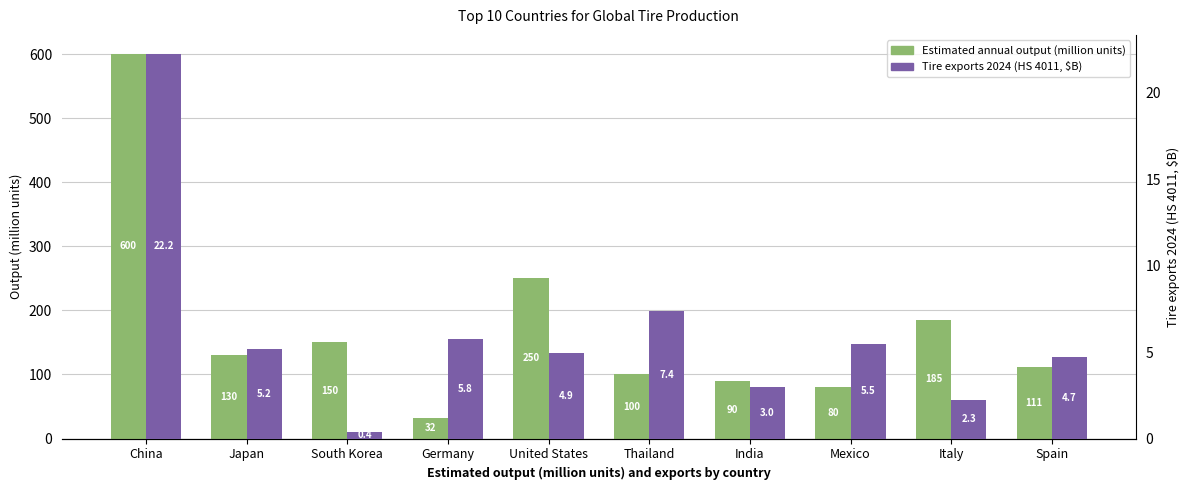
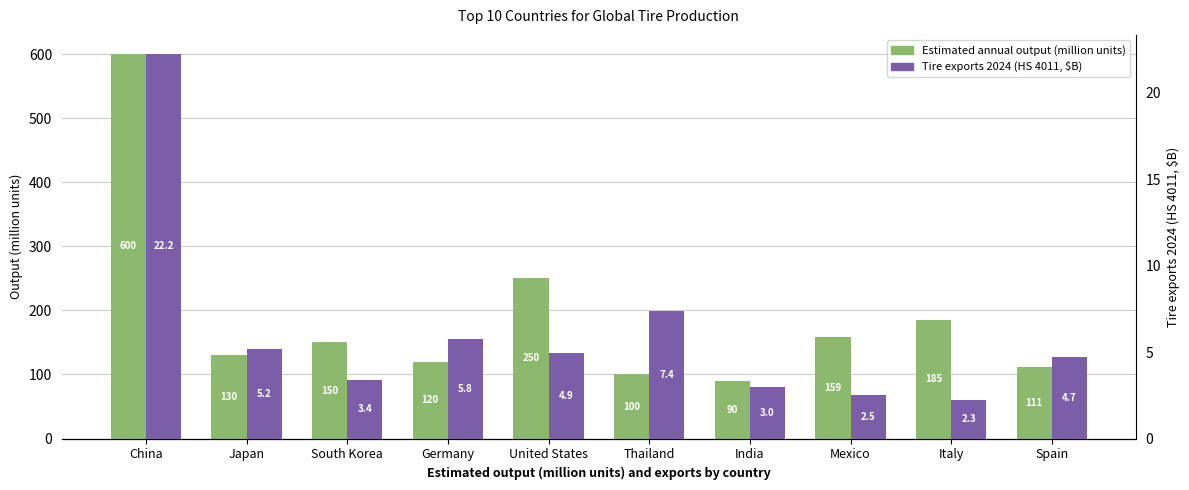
Estimated annual output (million units), Germany: 32 -> 120
Estimated annual output (million units), Mexico: 80 -> 159
Tire exports 2024 (HS 4011, $B), South Korea: 0.4 -> 3.4
Tire exports 2024 (HS 4011, $B), Mexico: 5.5 -> 2.5
